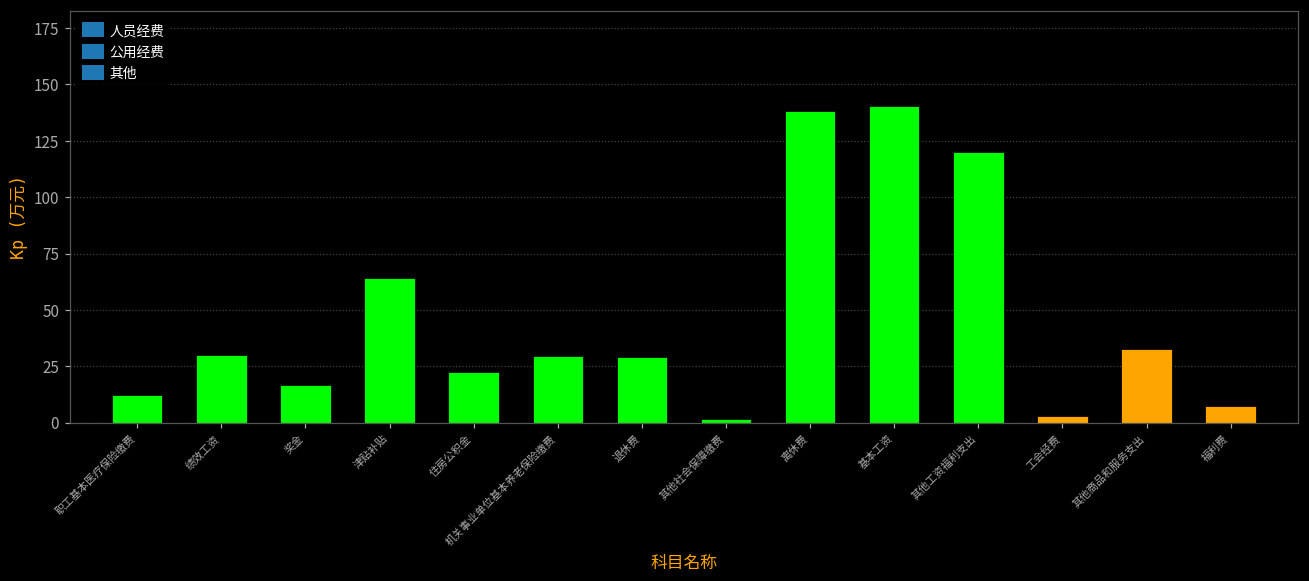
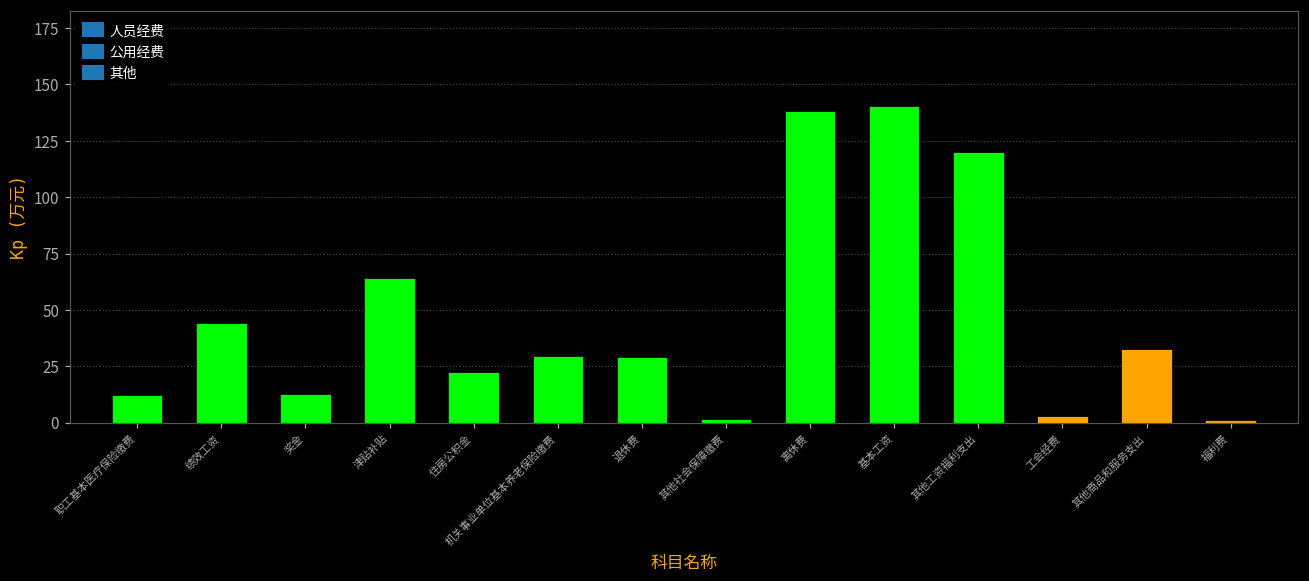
绩效工资: 30 -> 44
奖金: 17 -> 13
福利费: 7 -> 1
